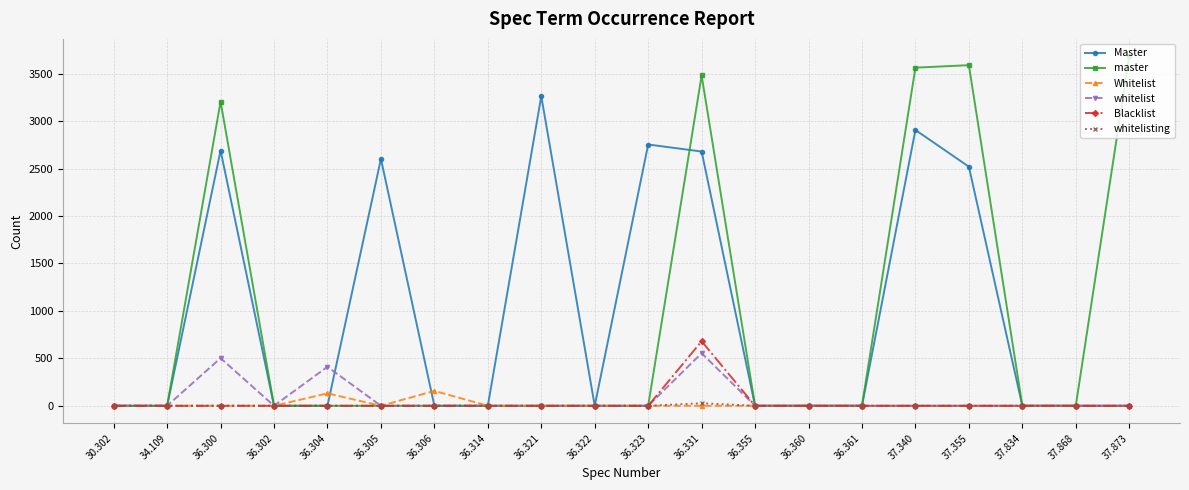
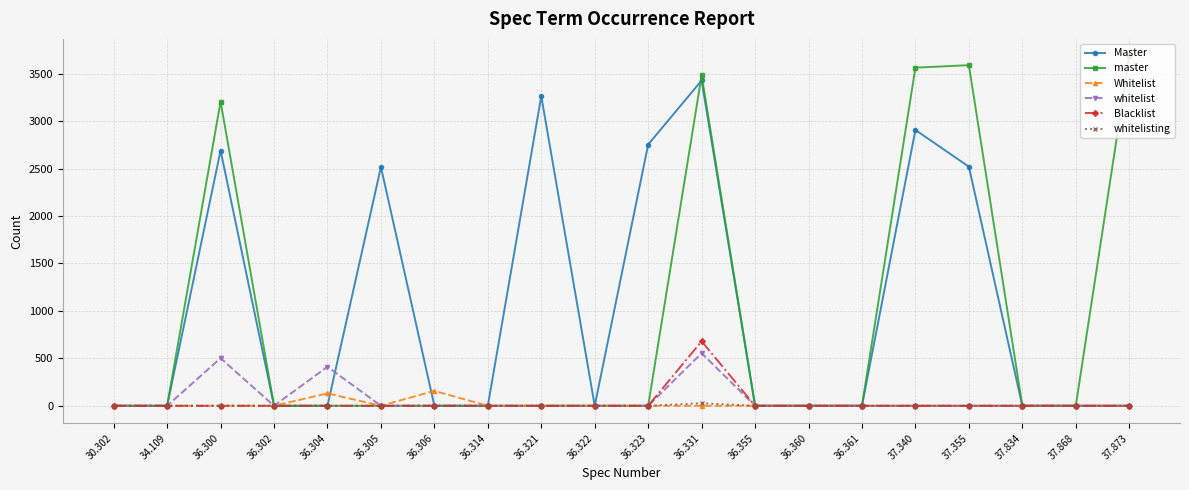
Master, 36.305: 2600 -> 2500
Master, 36.331: 2700 -> 3400
